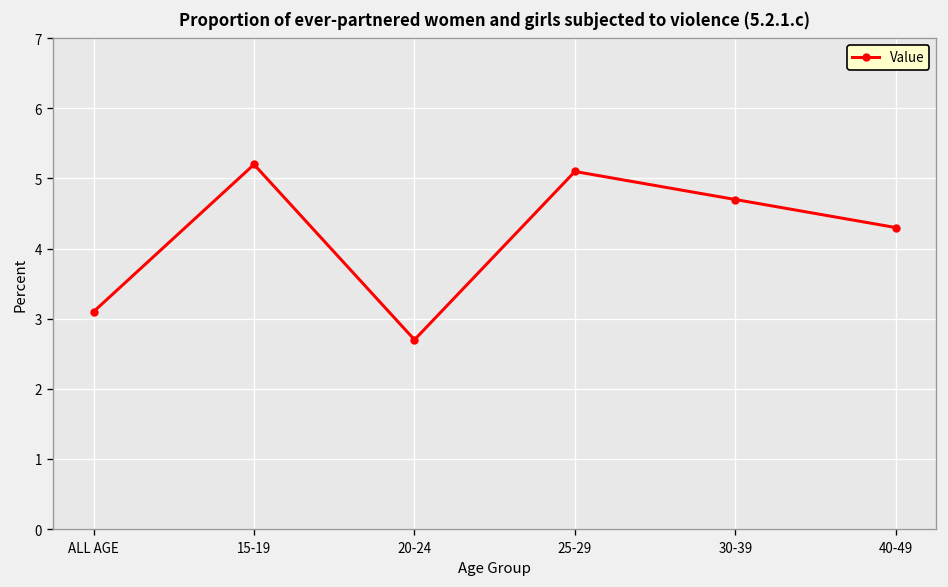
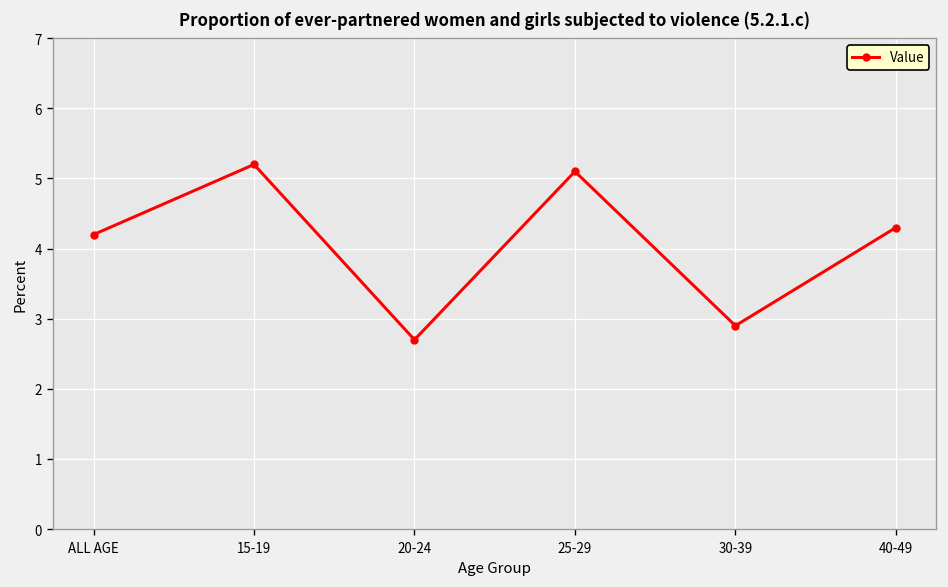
ALL AGE: 3.1 -> 4.2
30-39: 4.7 -> 2.9
